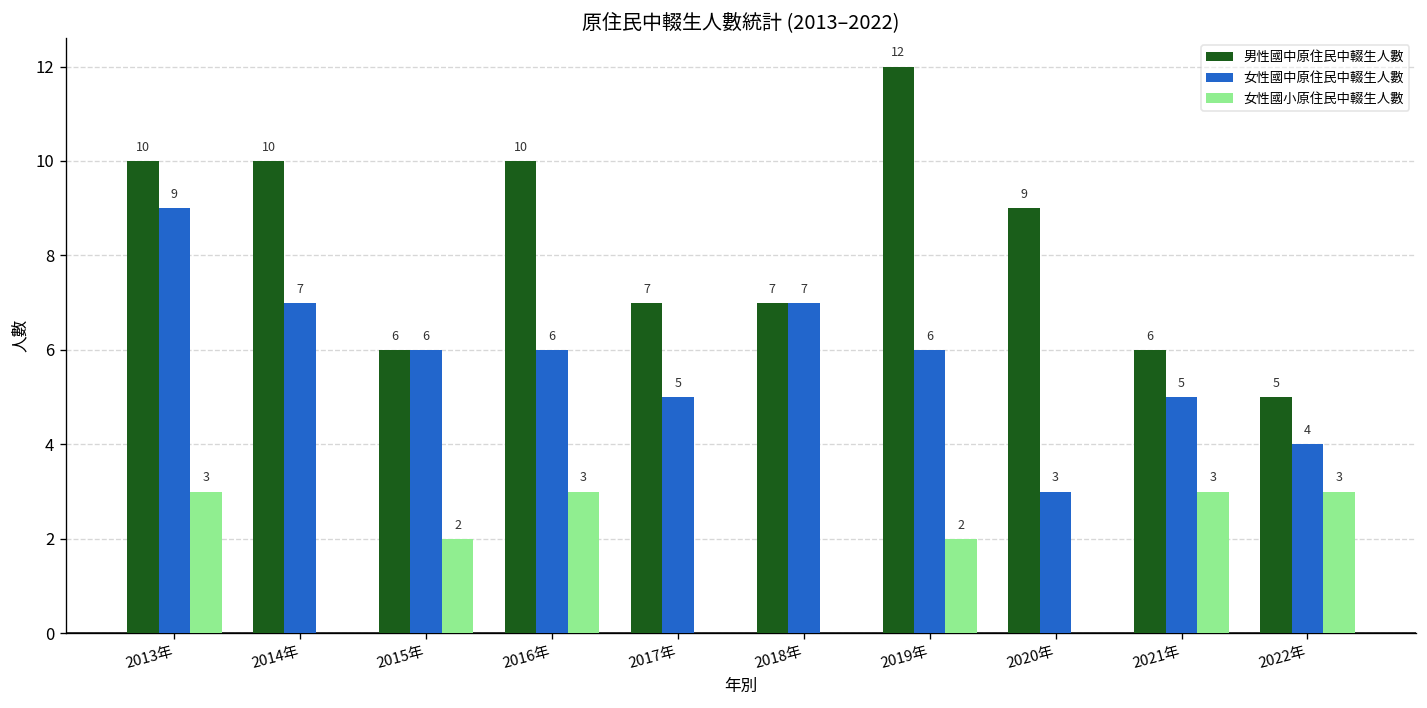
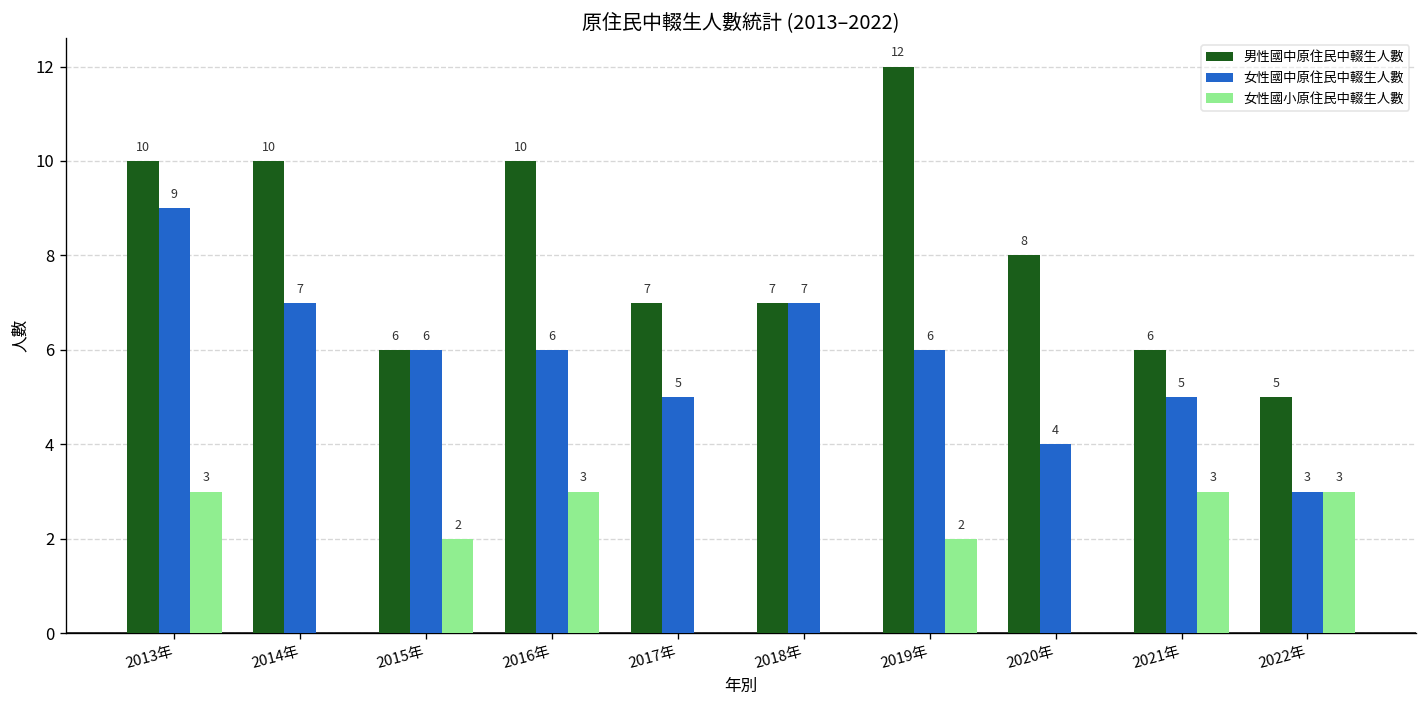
男性國中原住民中輟生人數, 2020年: 9 -> 8
女性國中原住民中輟生人數, 2020年: 3 -> 4
女性國中原住民中輟生人數, 2022年: 4 -> 3
